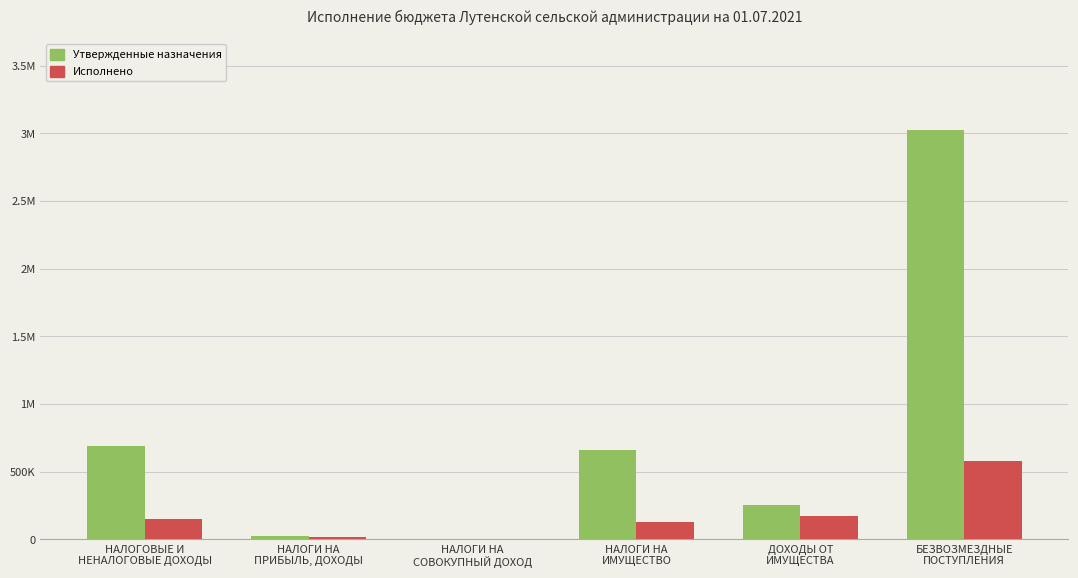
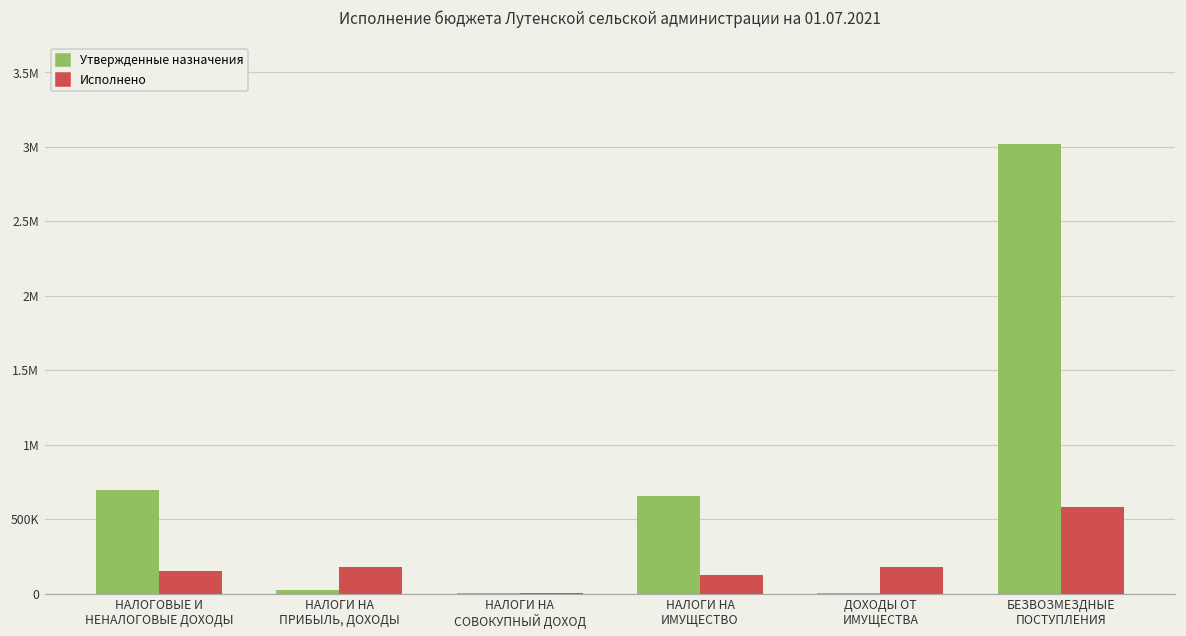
Исполнено, НАЛОГИ НА ПРИБЫЛЬ, ДОХОДЫ: 10000 -> 180000
Утвержденные назначения, ДОХОДЫ ОТ ИМУЩЕСТВА: 250000 -> 10000
